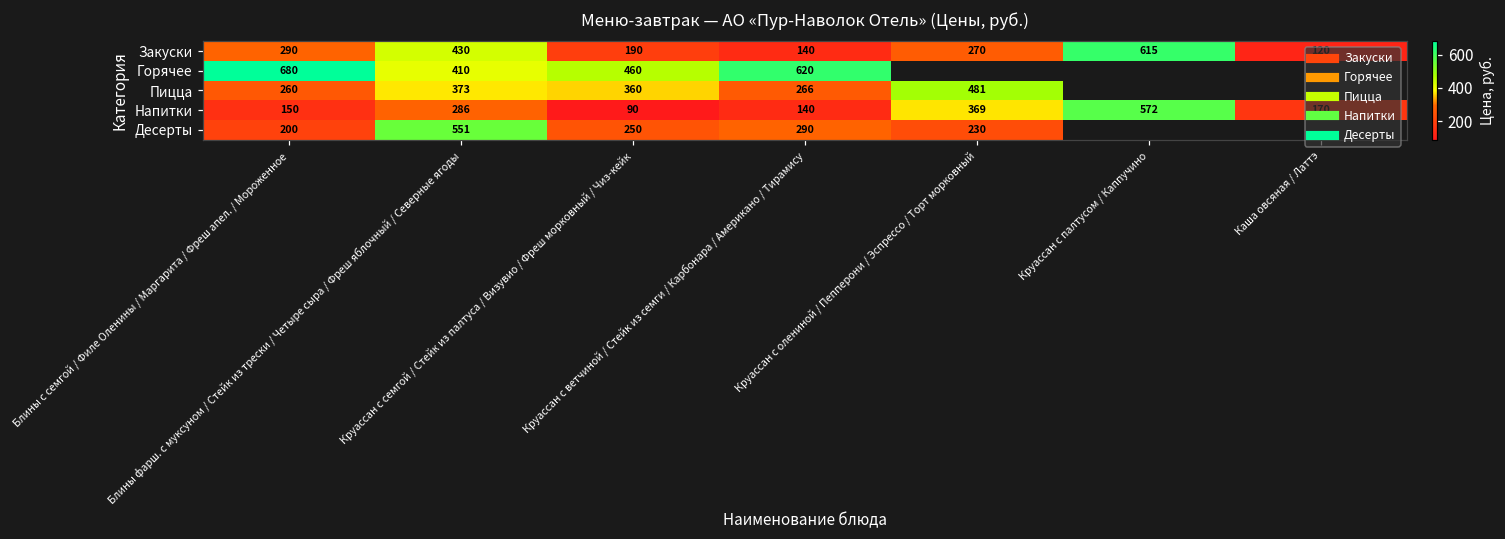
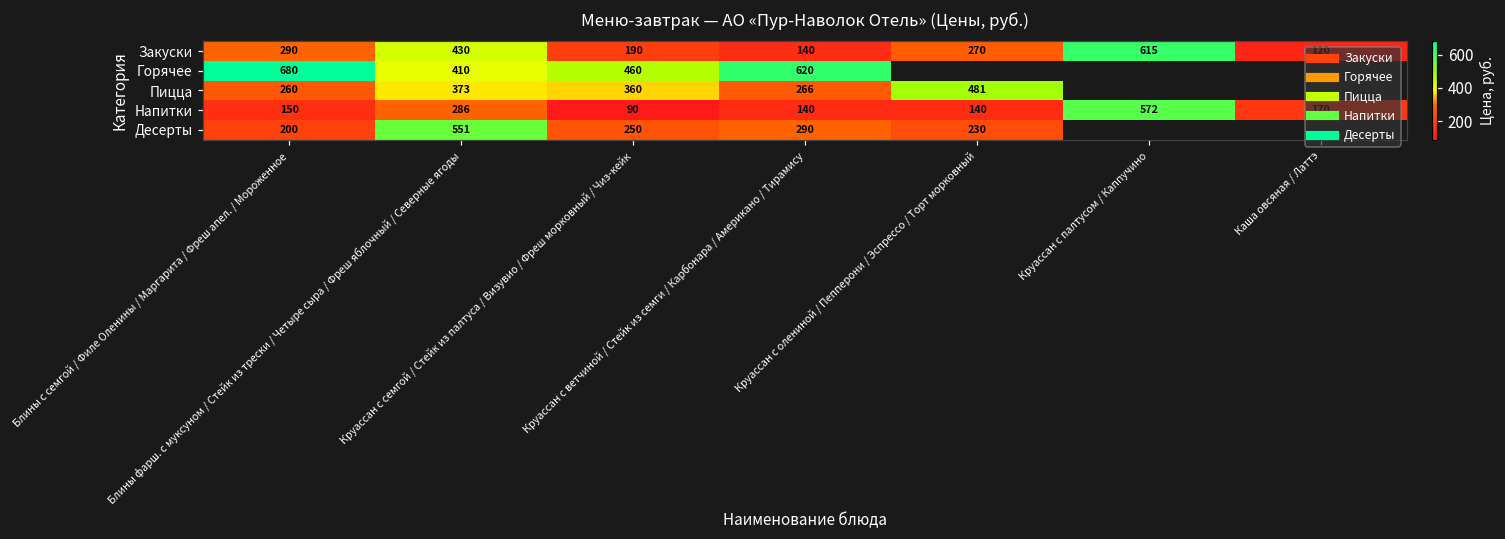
Напитки, Круассан с олениной / Пепперони / Эспрессо / Торт морковный: 369 -> 140
